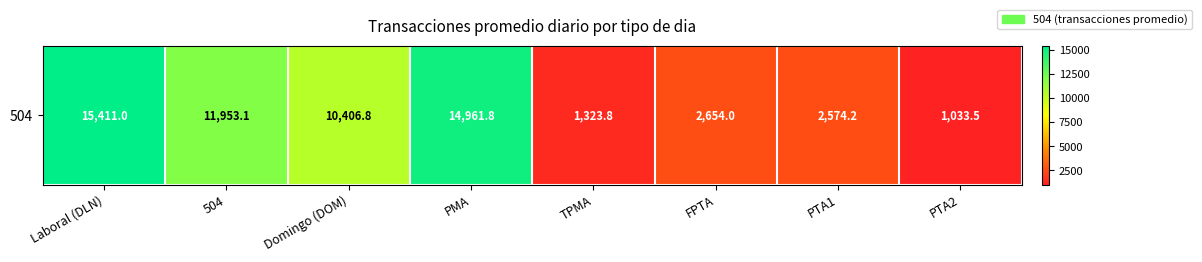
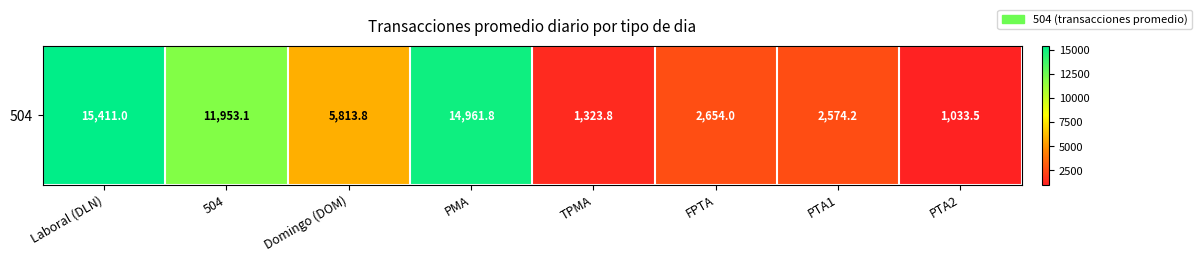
504, Domingo (DOM): 10,406.8 -> 5,813.8
